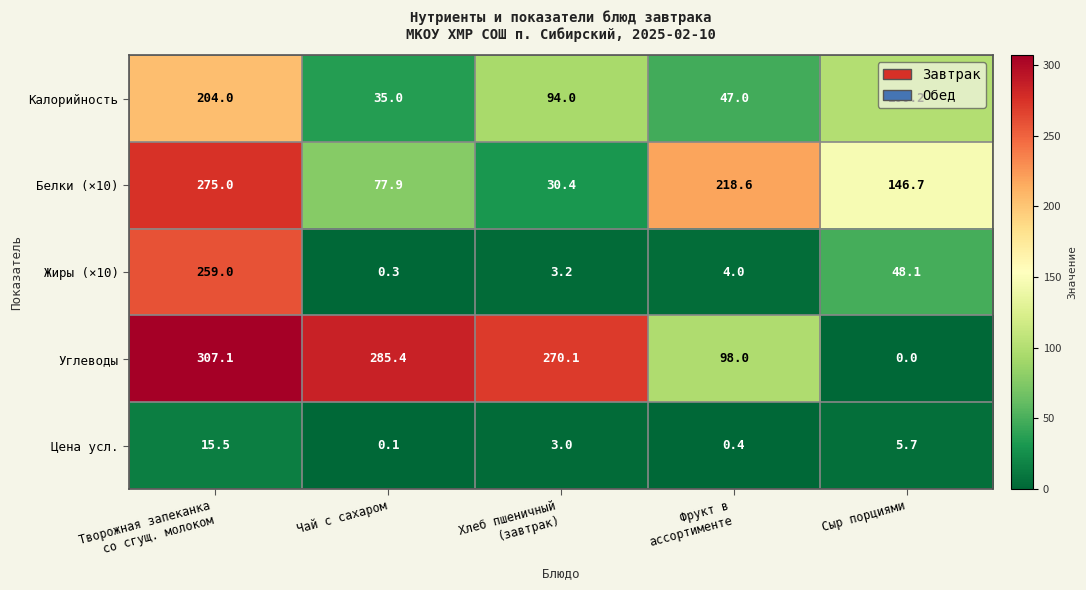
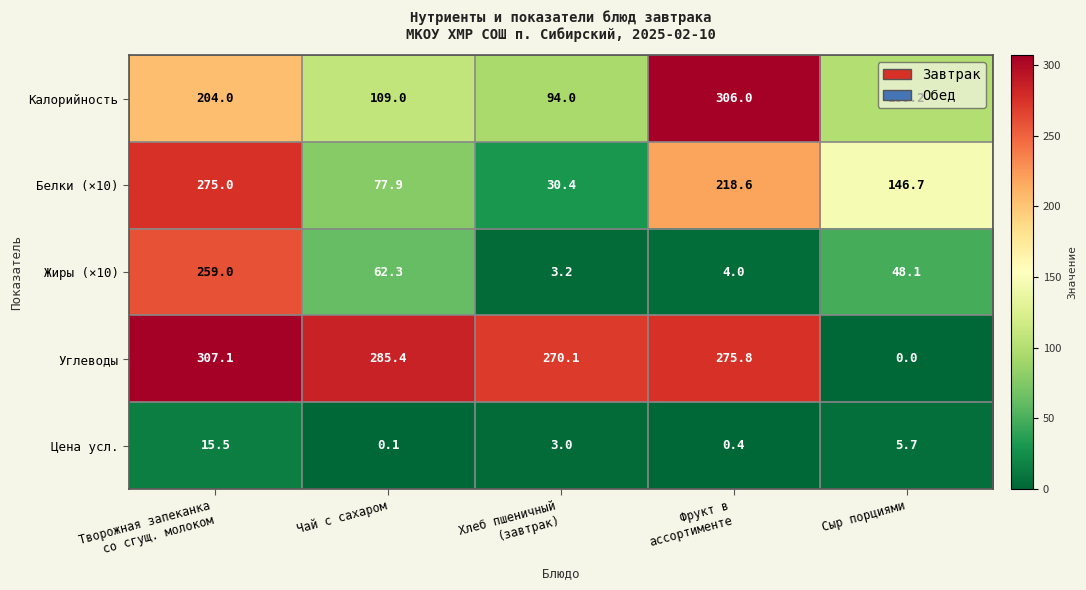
Калорийность, Чай с сахаром: 35.0 -> 109.0
Калорийность, Фрукт в ассортименте: 47.0 -> 306.0
Жиры (×10), Чай с сахаром: 0.3 -> 62.3
Углеводы, Фрукт в ассортименте: 98.0 -> 275.8
